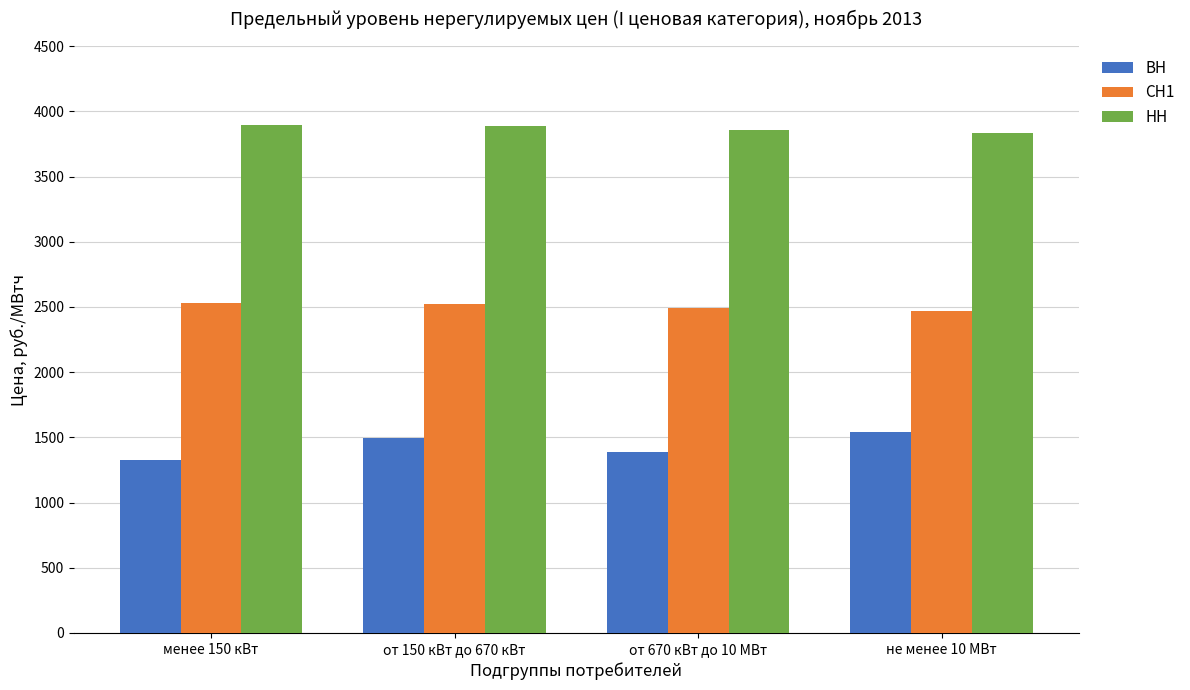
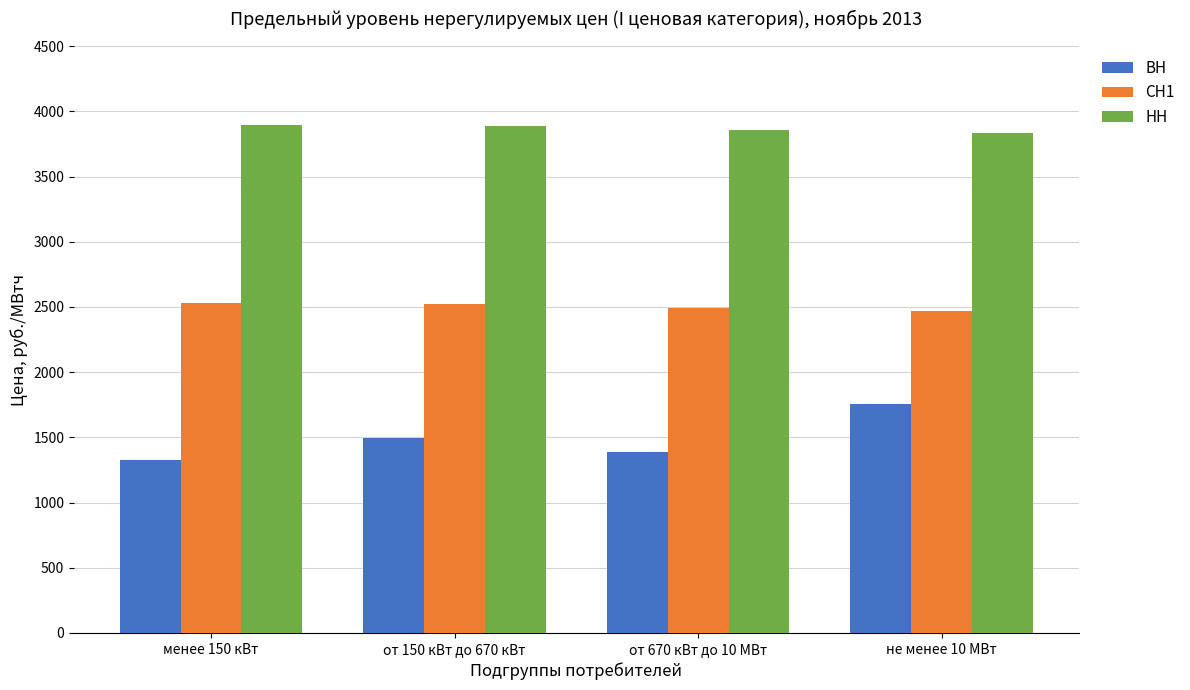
ВН, не менее 10 МВт: 1540 -> 1750
